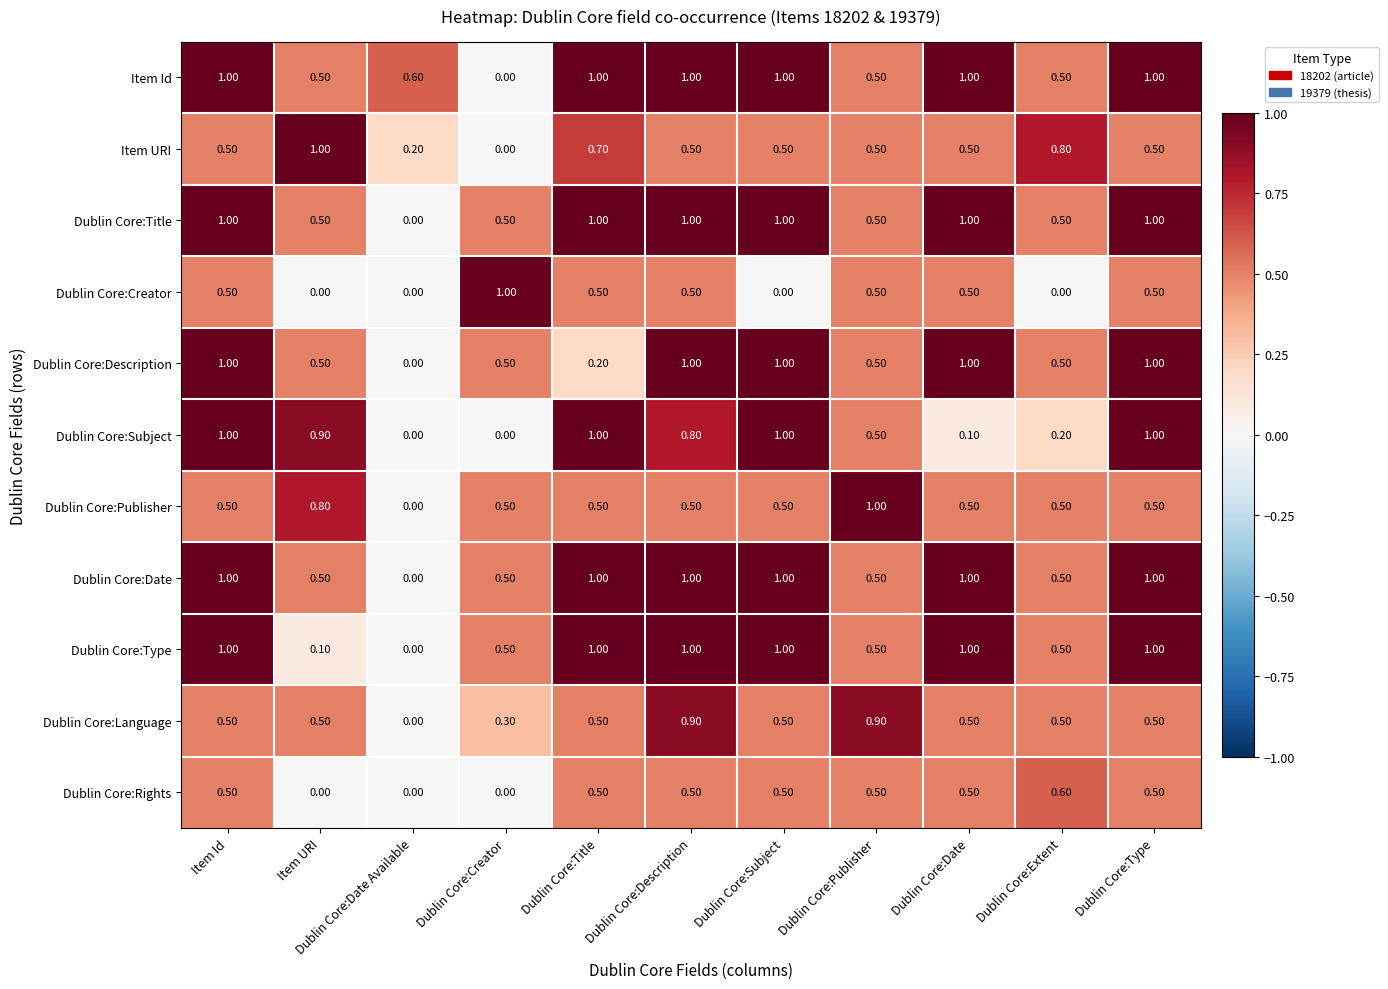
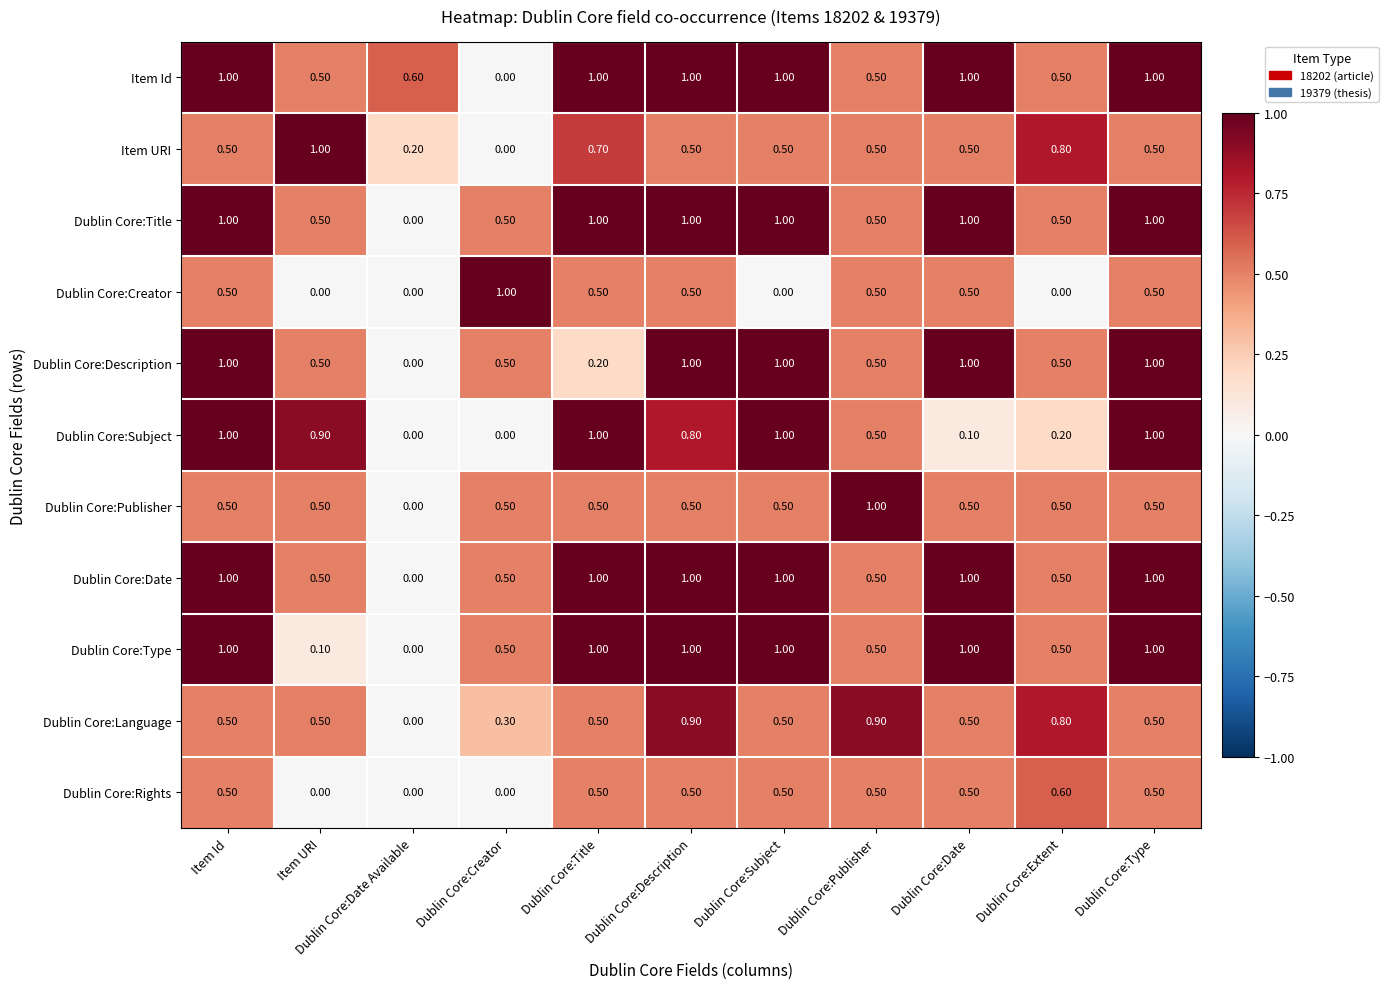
Dublin Core:Publisher, Item URI: 0.80 -> 0.50
Dublin Core:Language, Dublin Core:Extent: 0.50 -> 0.80
